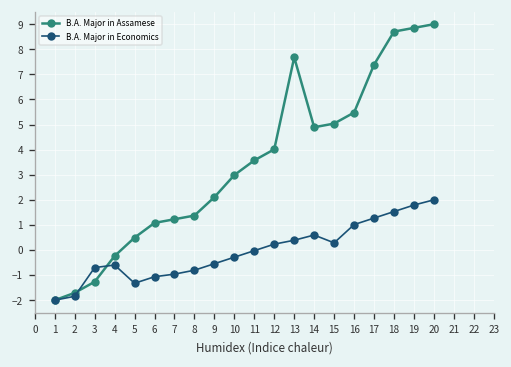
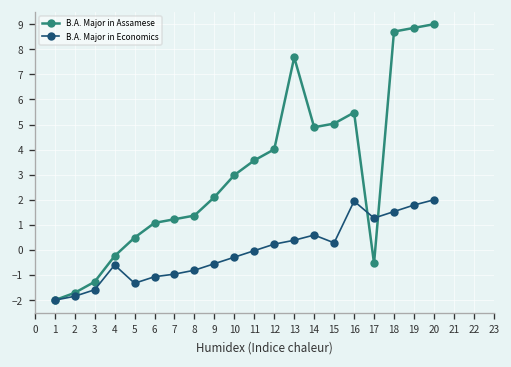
B.A. Major in Economics, 3: -0.7 -> -1.6
B.A. Major in Economics, 16: 1.0 -> 1.9
B.A. Major in Assamese, 17: 7.4 -> -0.5
